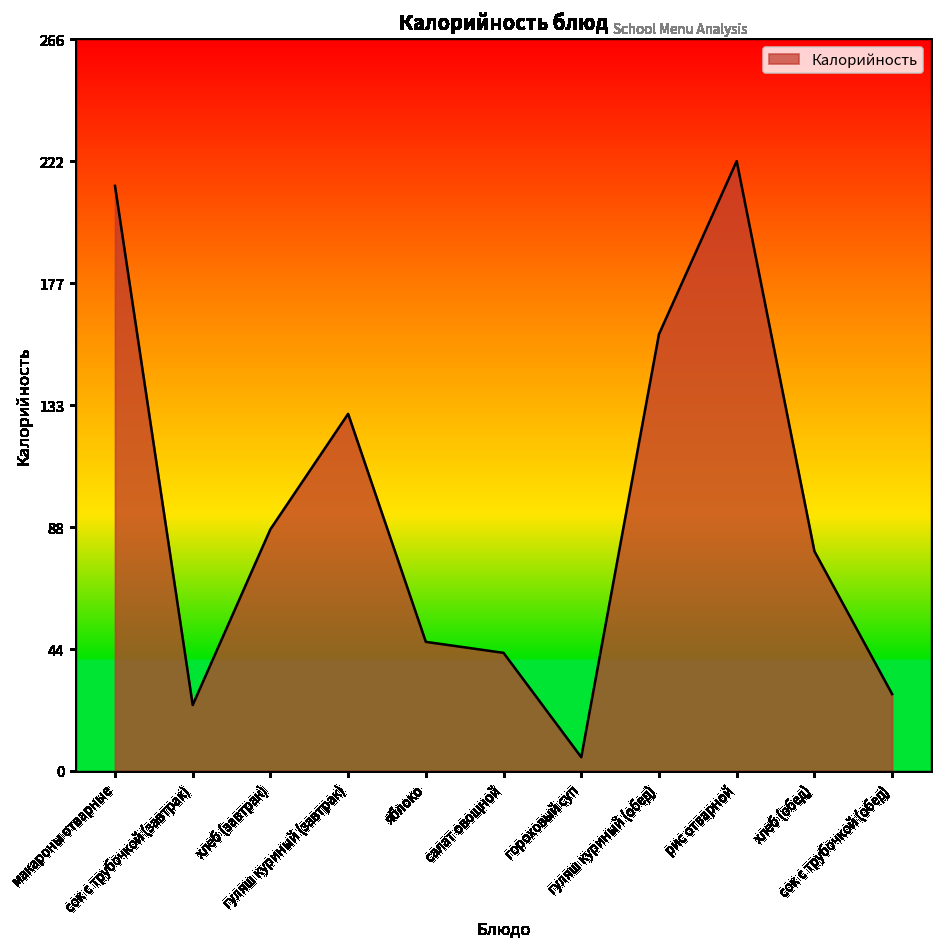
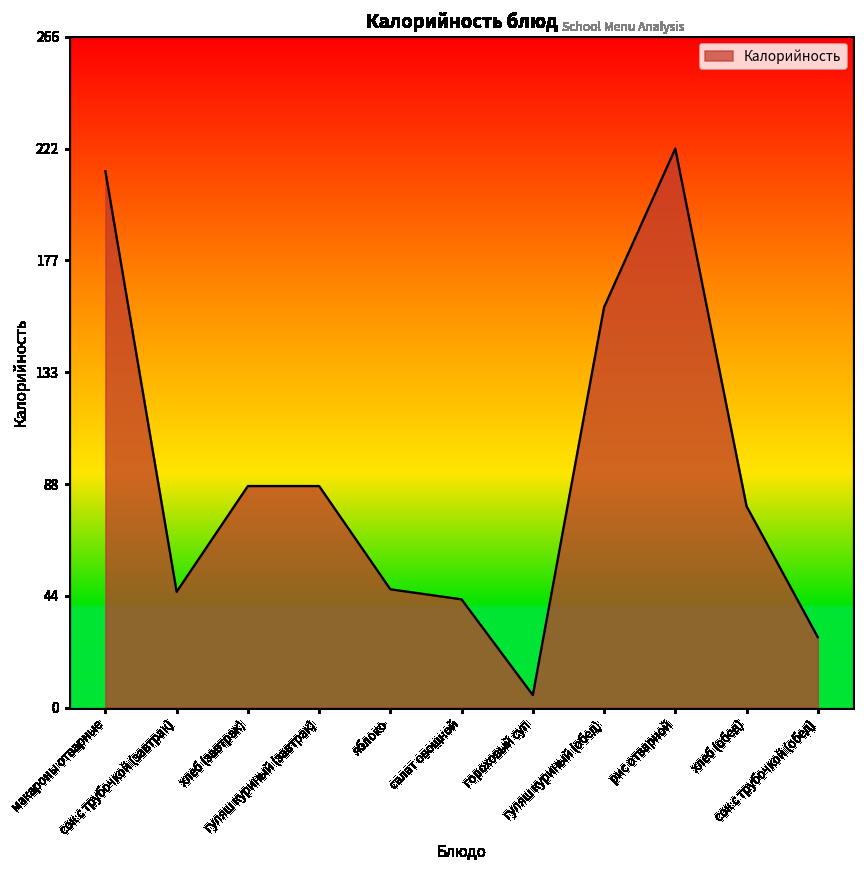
сок с трубочкой (завтрак): 24 -> 46
гуляш куриный (завтрак): 130 -> 88
